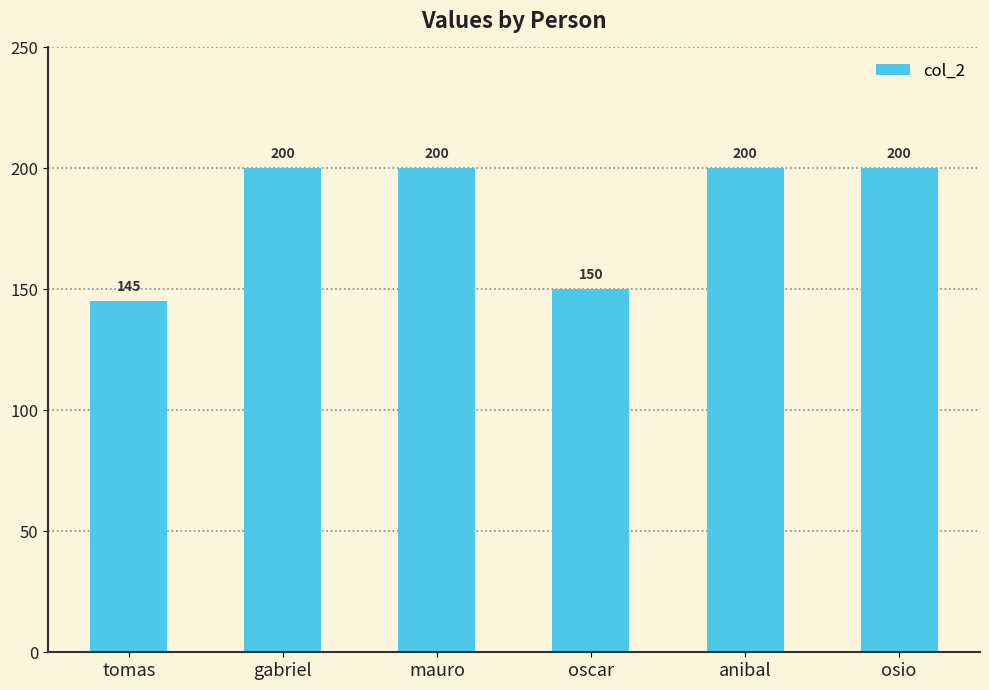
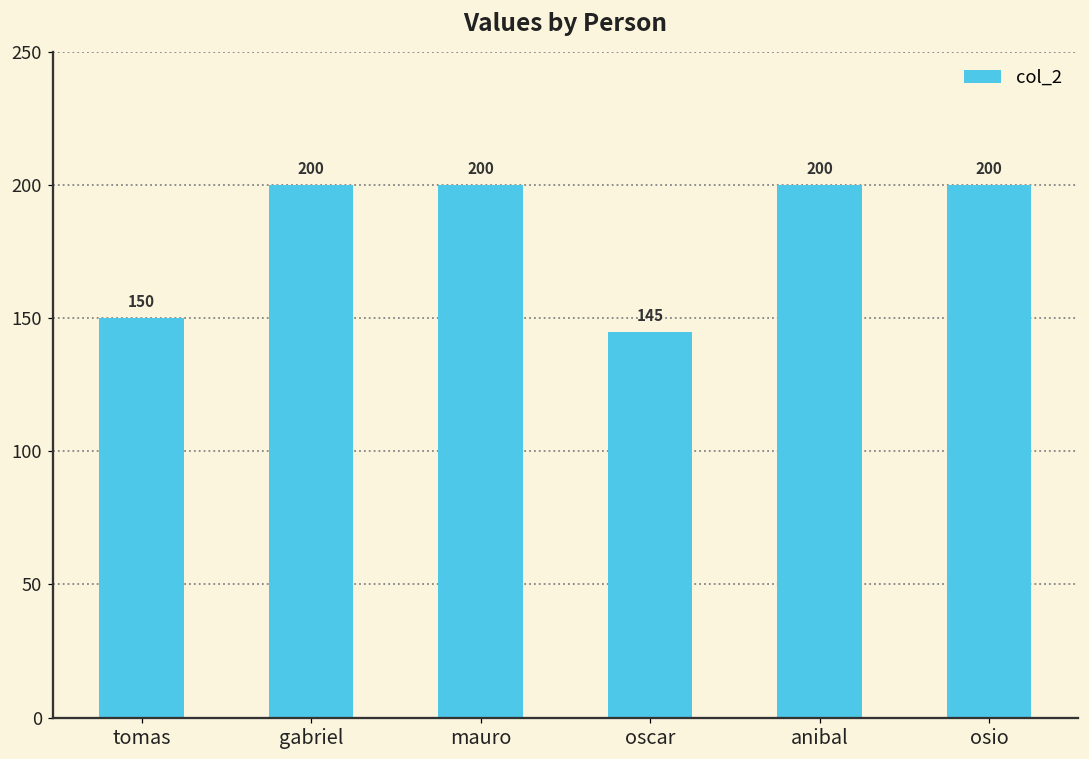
tomas: 145 -> 150
oscar: 150 -> 145
